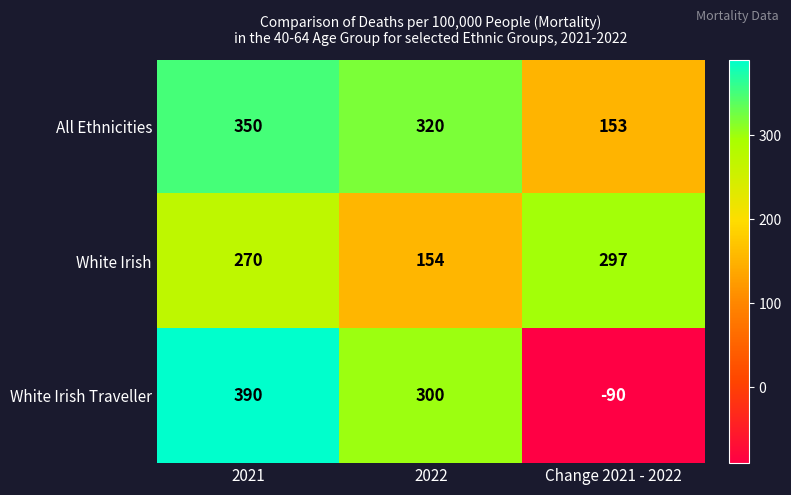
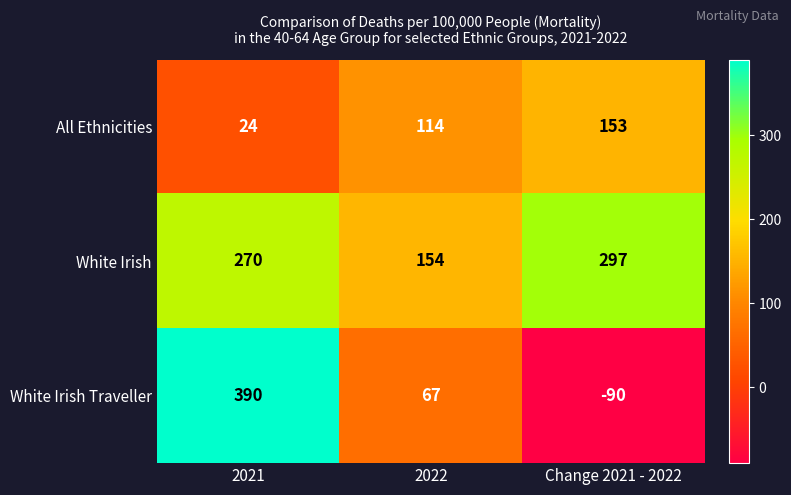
All Ethnicities, 2021: 350 -> 24
All Ethnicities, 2022: 320 -> 114
White Irish Traveller, 2022: 300 -> 67
